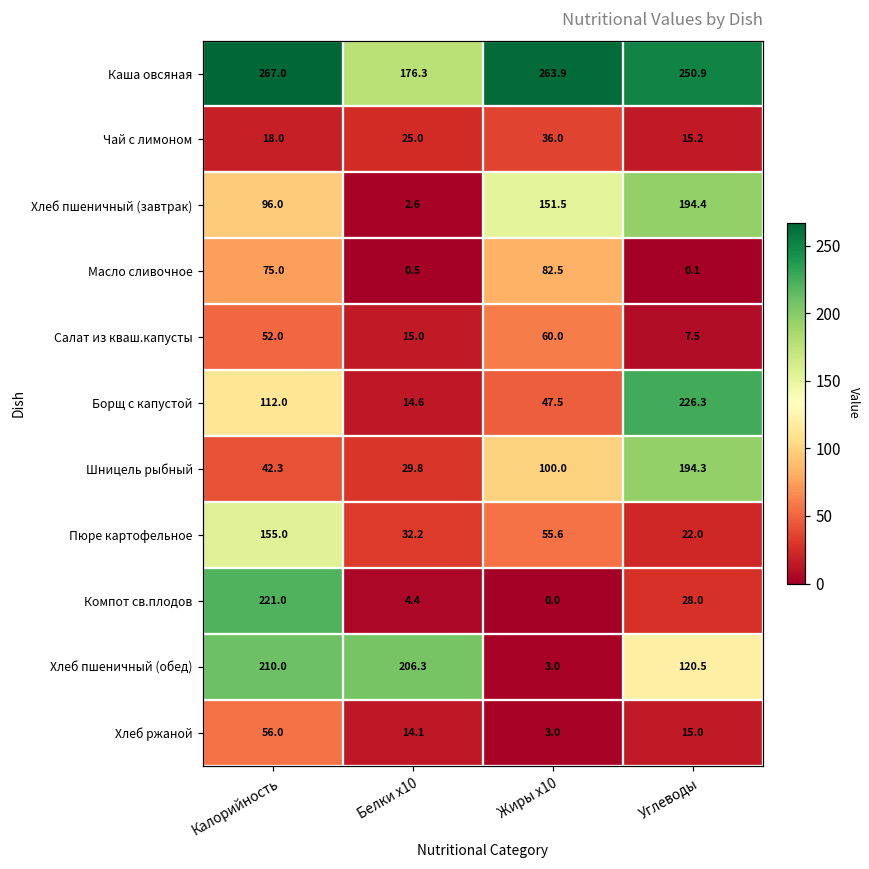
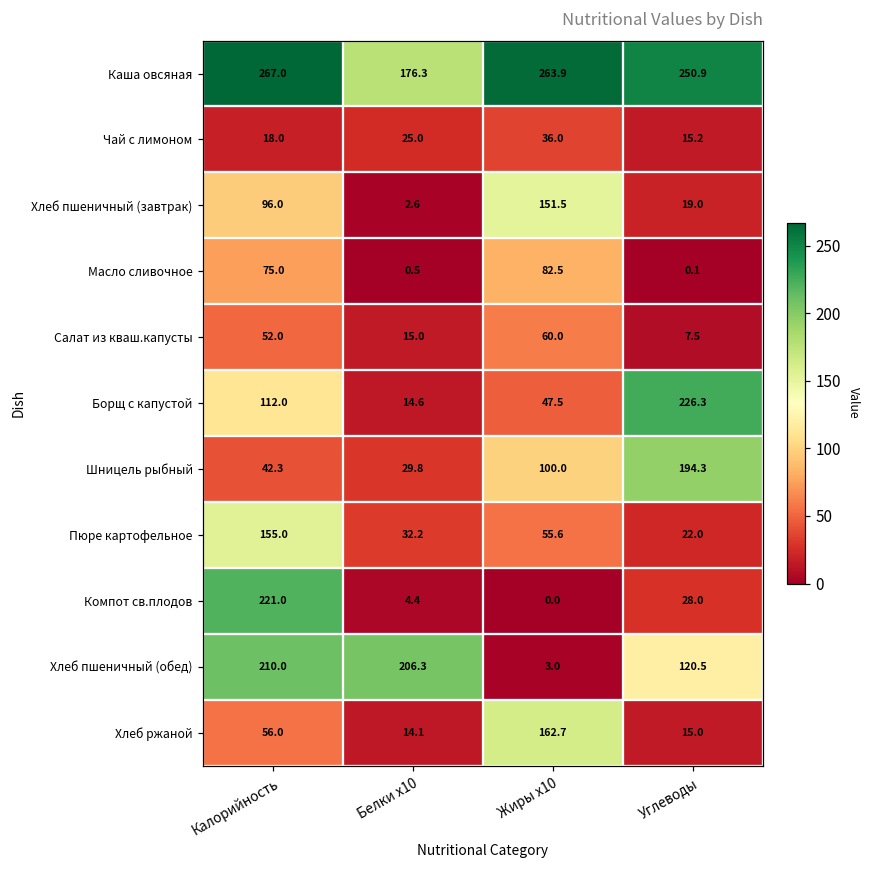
Хлеб пшеничный (завтрак), Углеводы: 194.4 -> 19.0
Хлеб ржаной, Жиры x10: 3.0 -> 162.7
